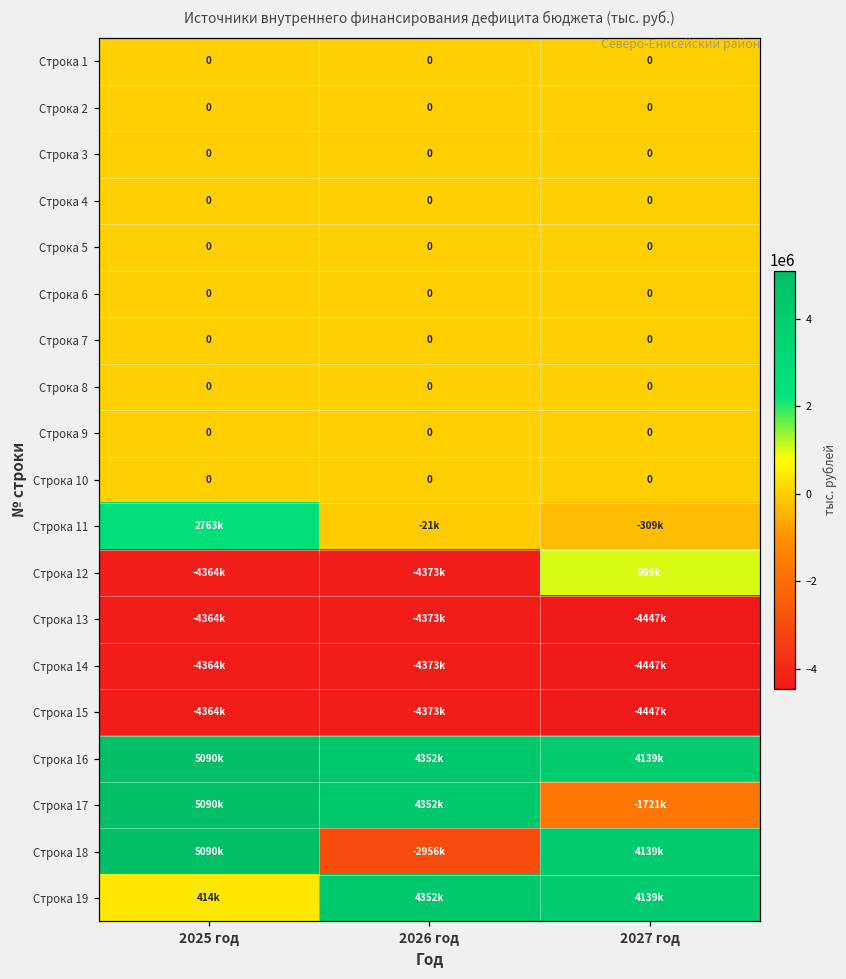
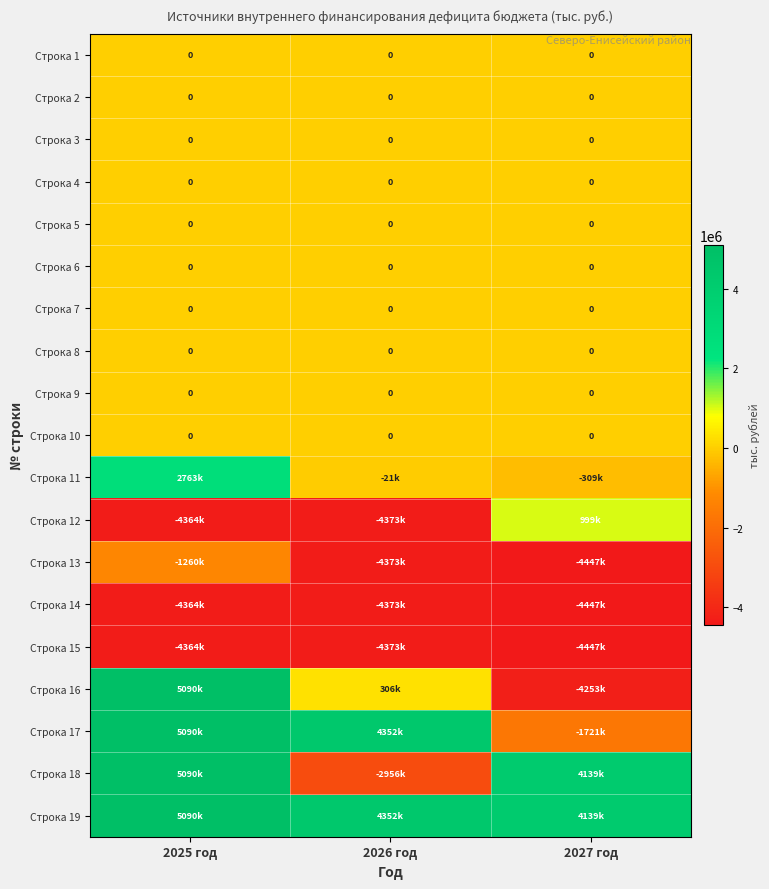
Строка 13, 2025 год: -4364k -> -1260k
Строка 16, 2026 год: 4352k -> 306k
Строка 16, 2027 год: 4139k -> -4253k
Строка 19, 2025 год: 414k -> 5090k
